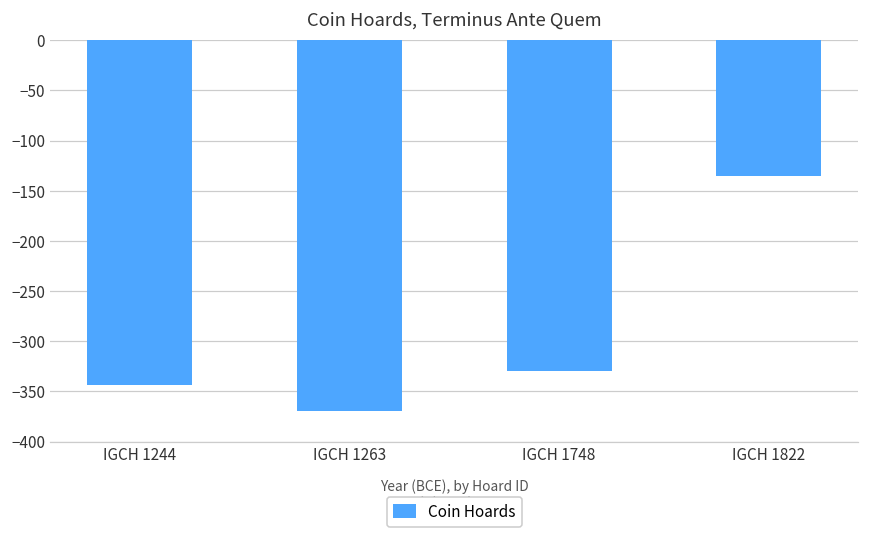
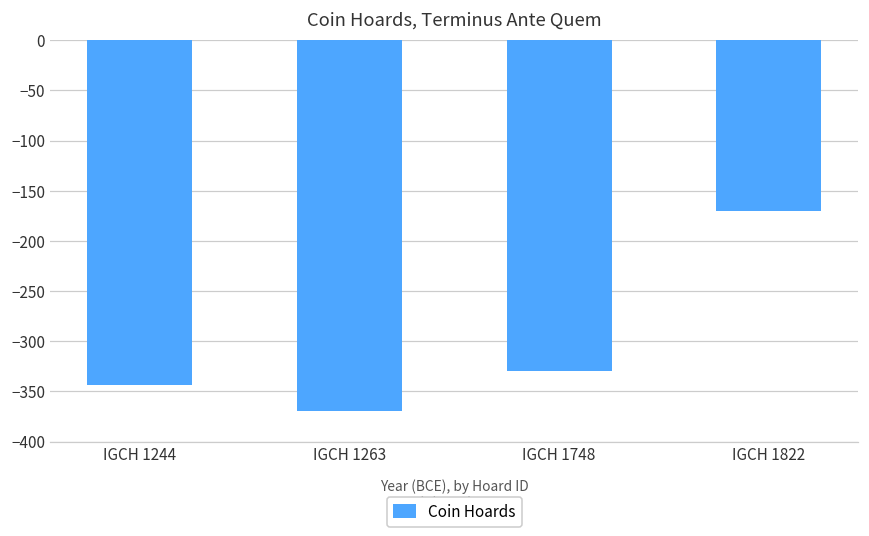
IGCH 1822: -140 -> -170
